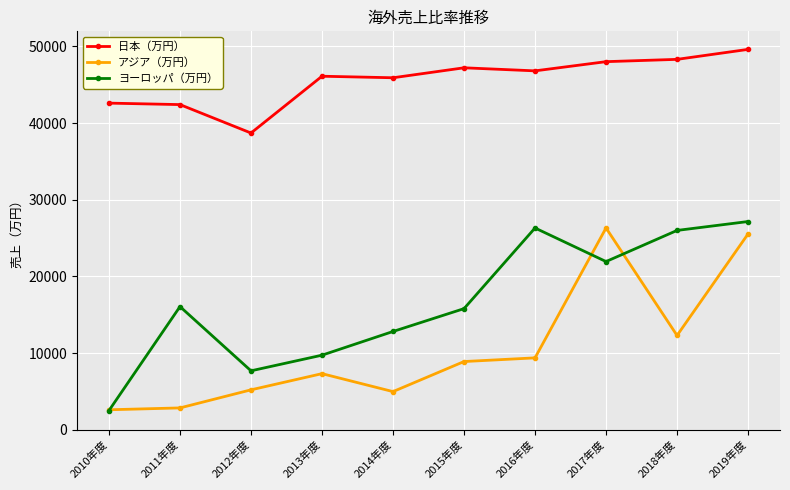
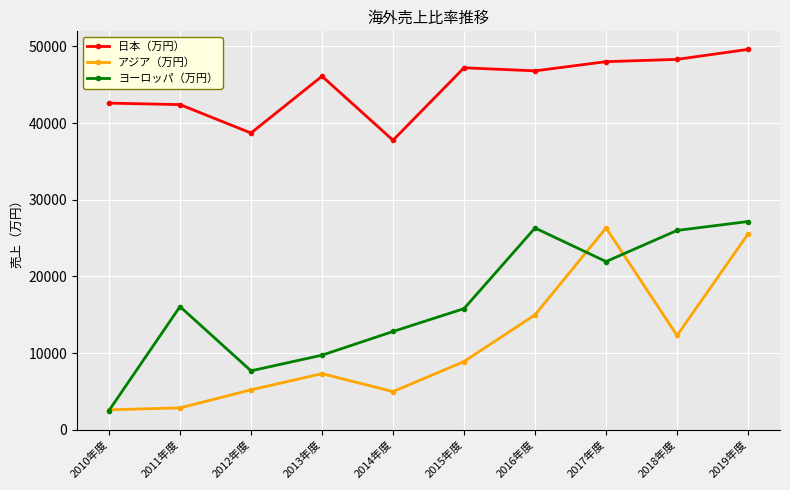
日本（万円）, 2014年度: 46000 -> 38000
アジア（万円）, 2016年度: 9000 -> 15000
